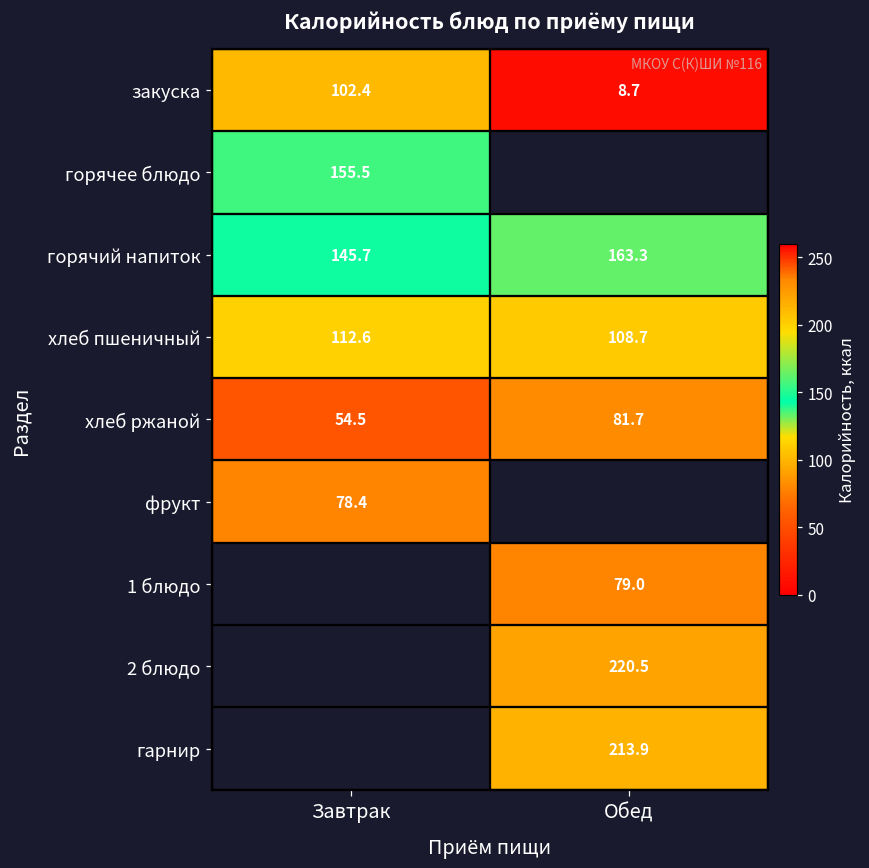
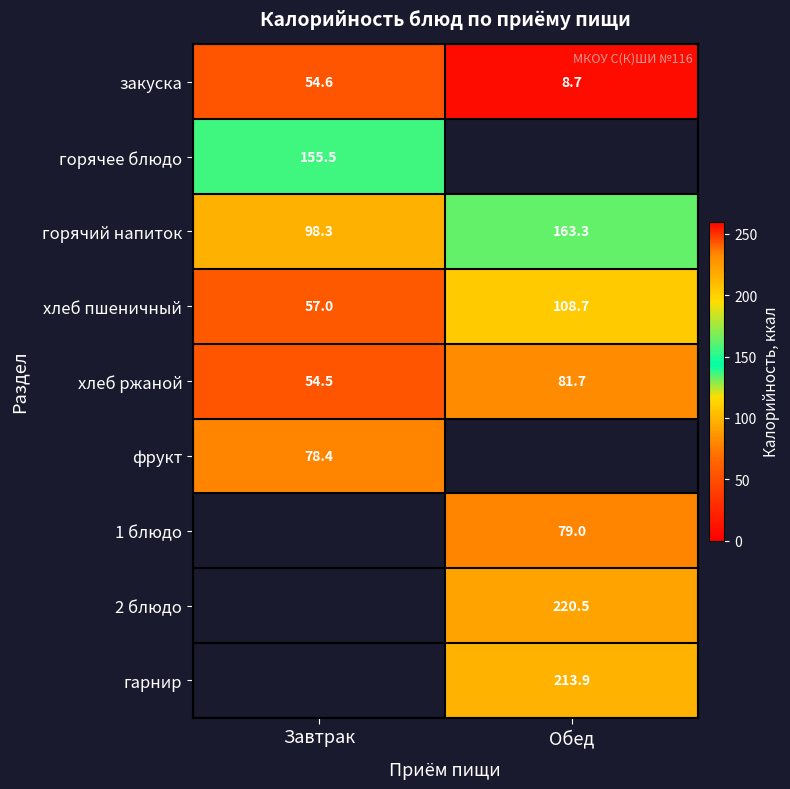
закуска, Завтрак: 102.4 -> 54.6
горячий напиток, Завтрак: 145.7 -> 98.3
хлеб пшеничный, Завтрак: 112.6 -> 57.0
